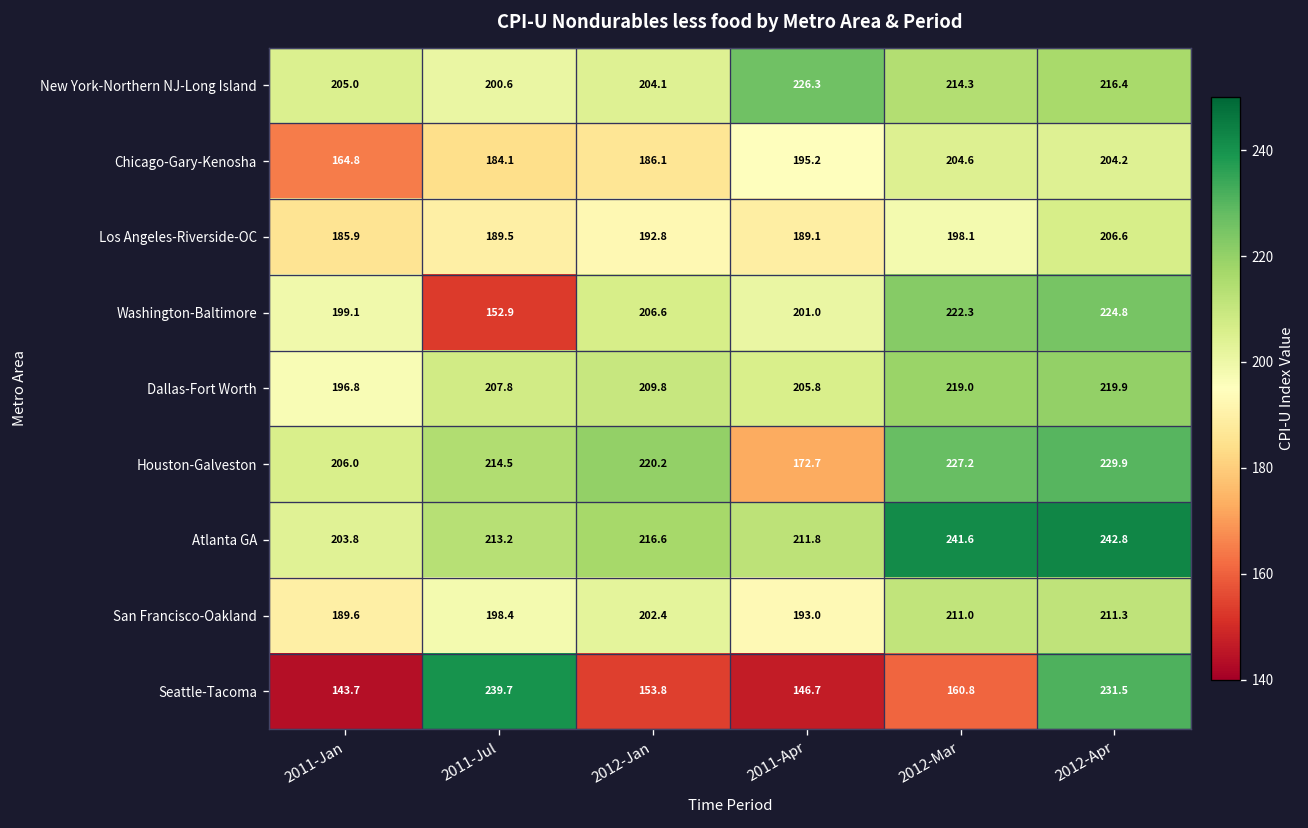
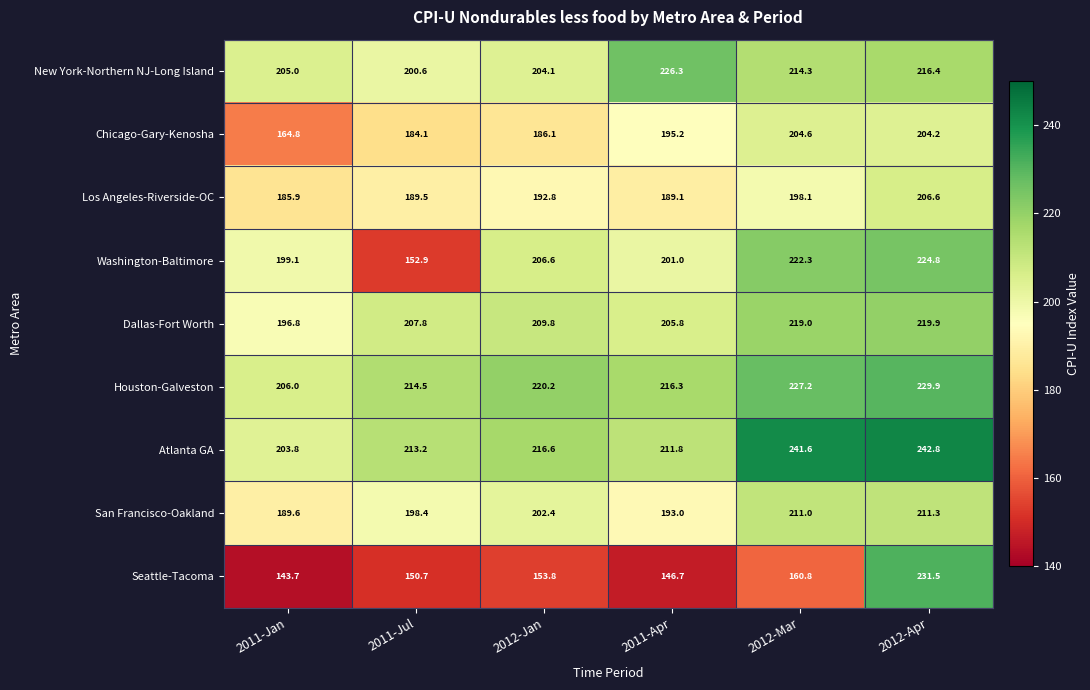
Houston-Galveston, 2011-Apr: 172.7 -> 216.3
Seattle-Tacoma, 2011-Jul: 239.7 -> 150.7
